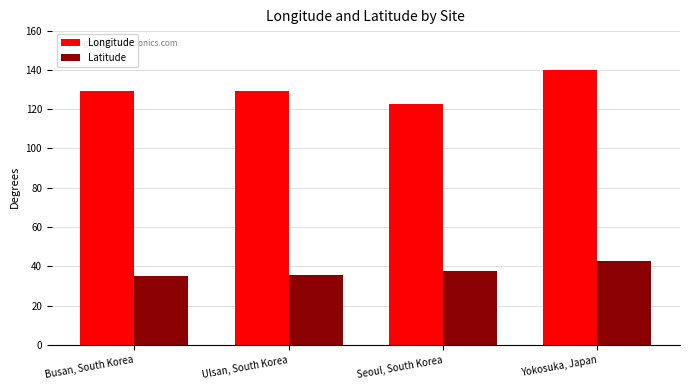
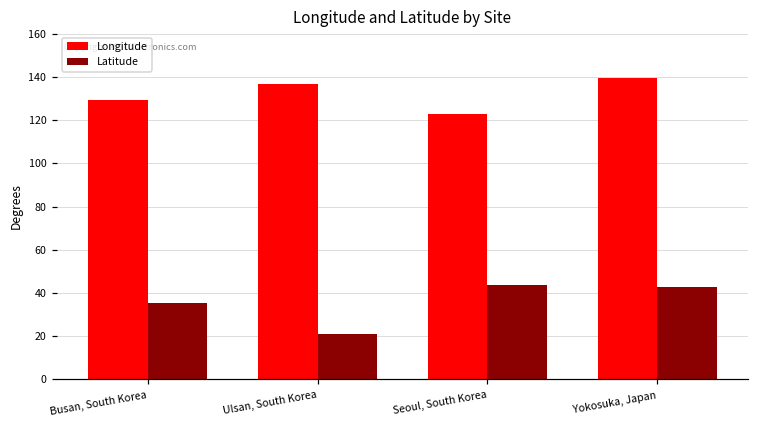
Longitude, Ulsan, South Korea: 129 -> 137
Latitude, Ulsan, South Korea: 36 -> 21
Latitude, Seoul, South Korea: 38 -> 44
